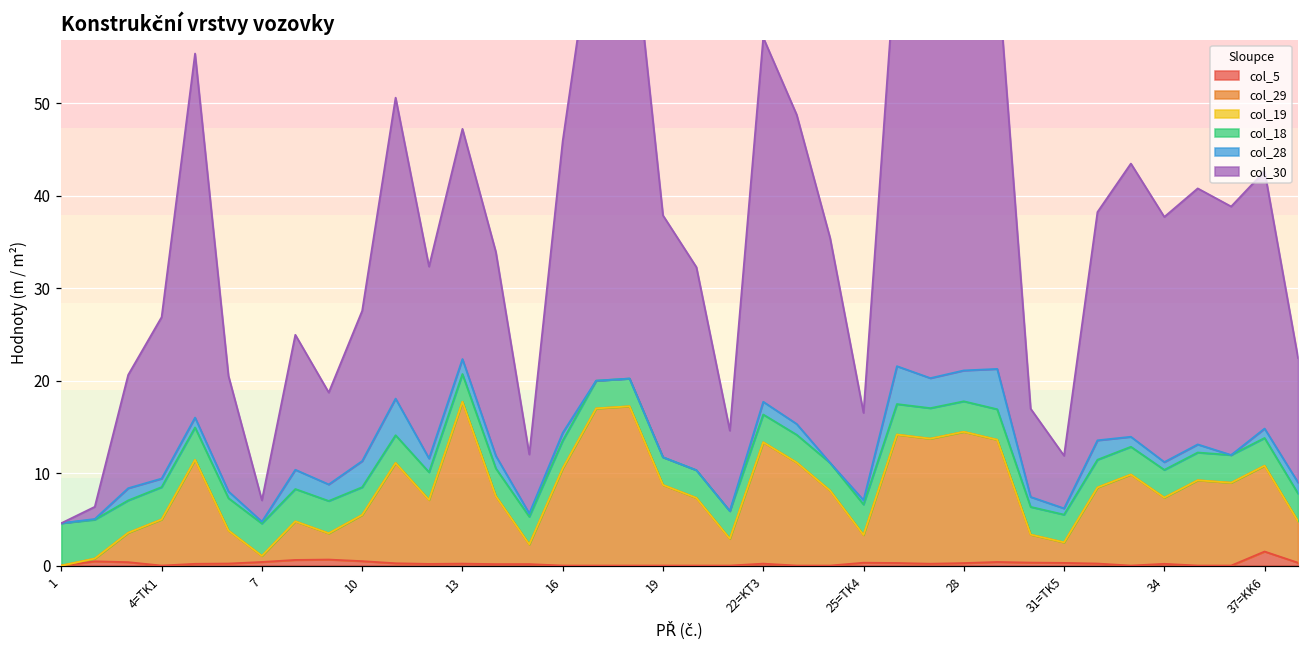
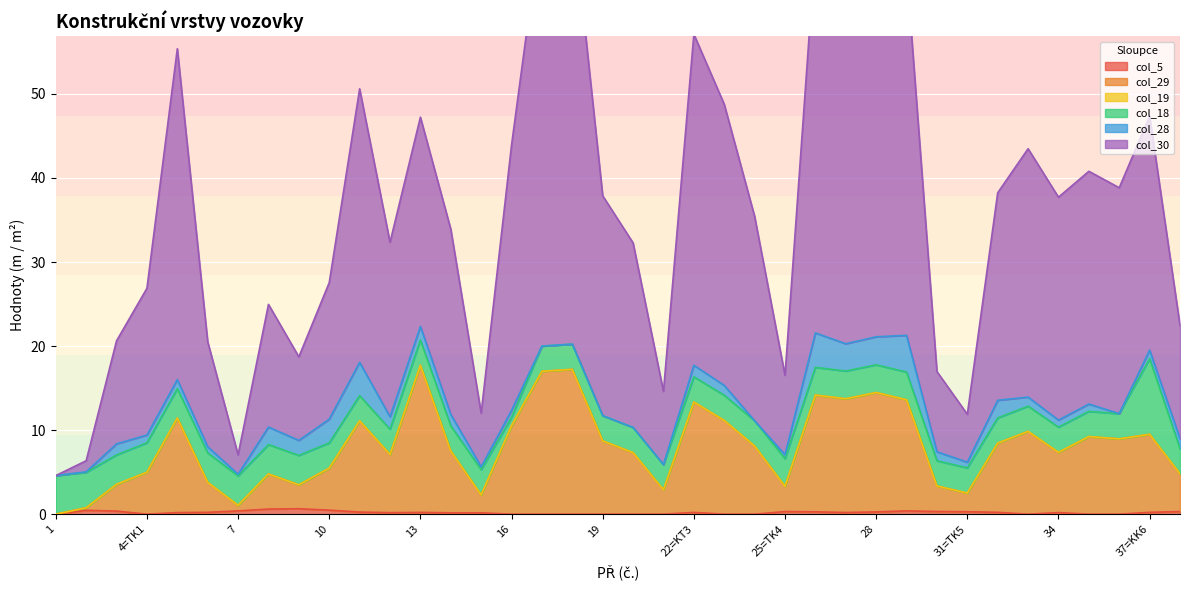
col_18, 16: 3 -> 1
col_5, 37=KK6: 2 -> 0
col_18, 37=KK6: 3 -> 9
